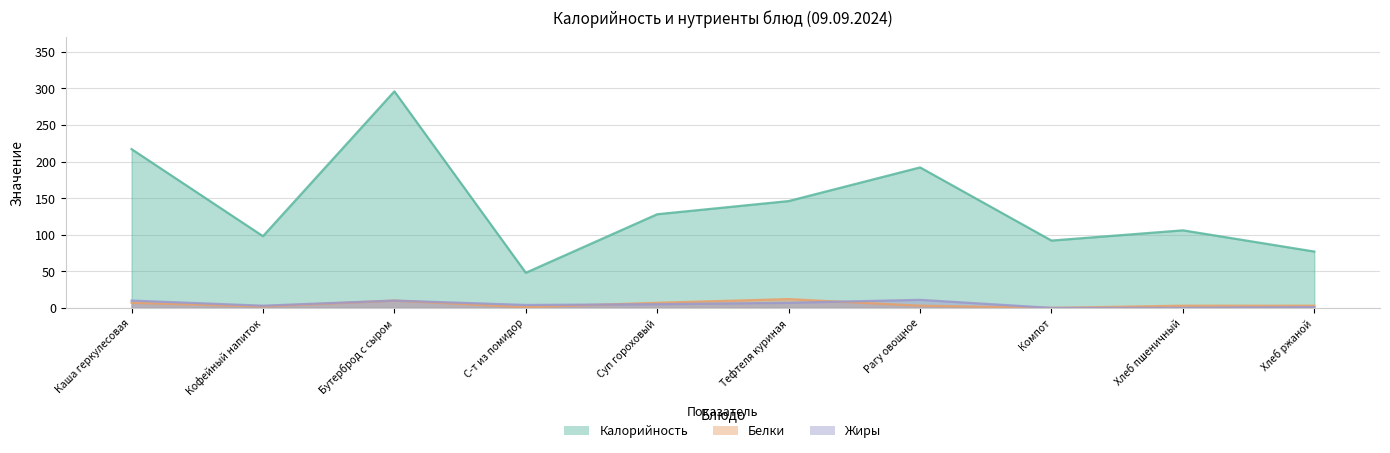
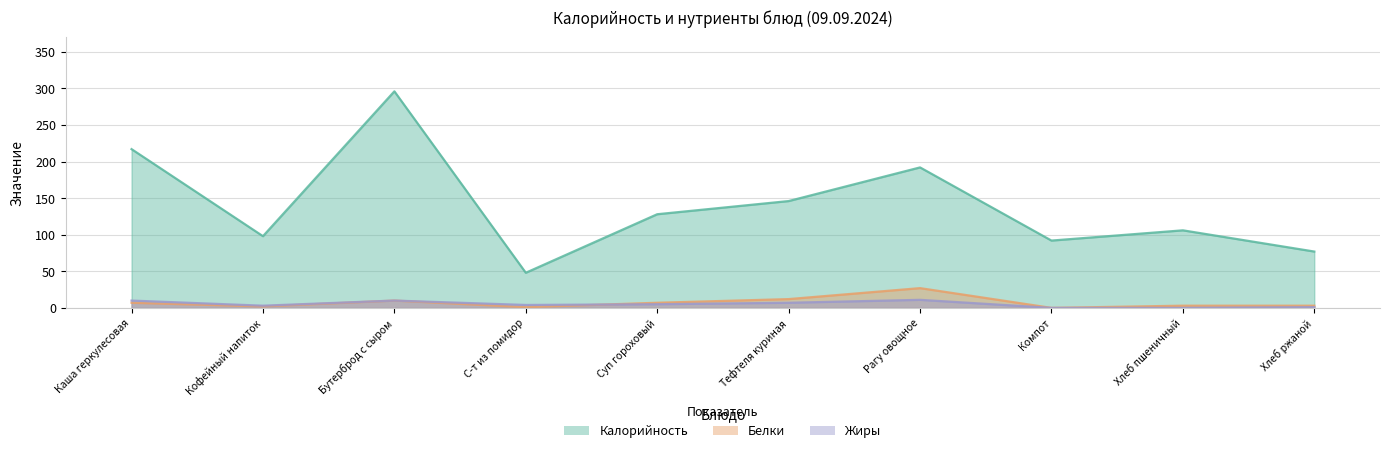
Белки, Рагу овощное: 0 -> 30
